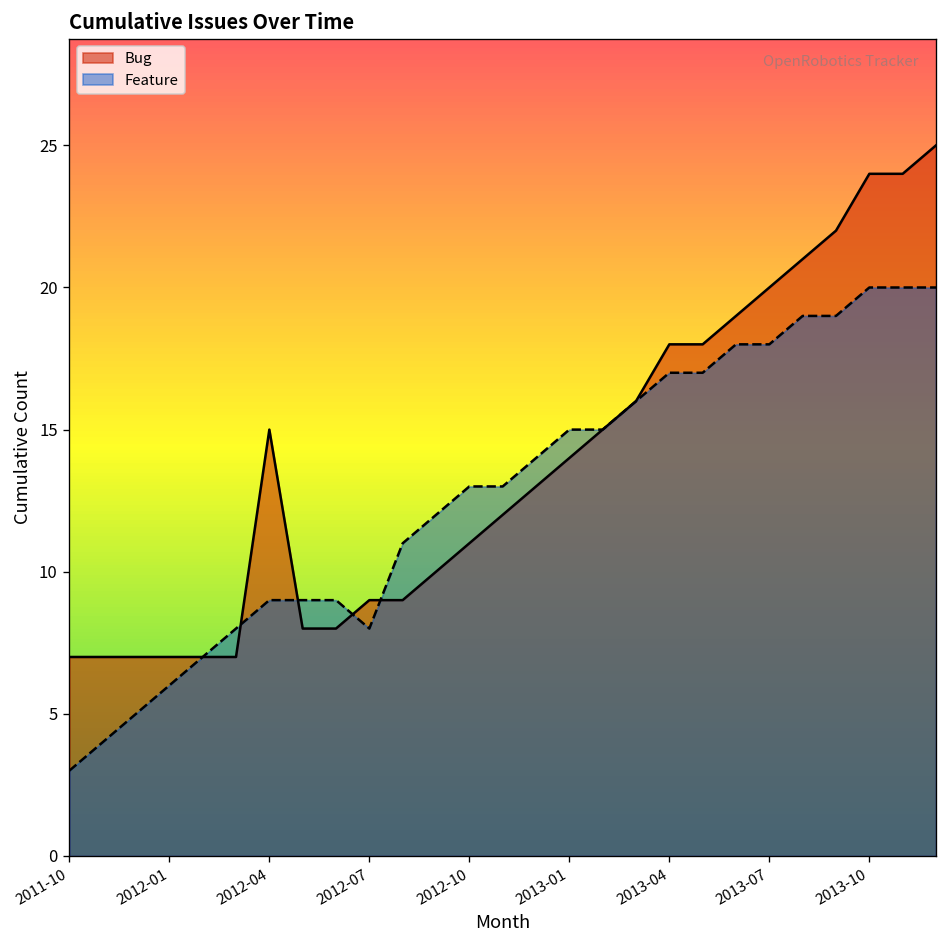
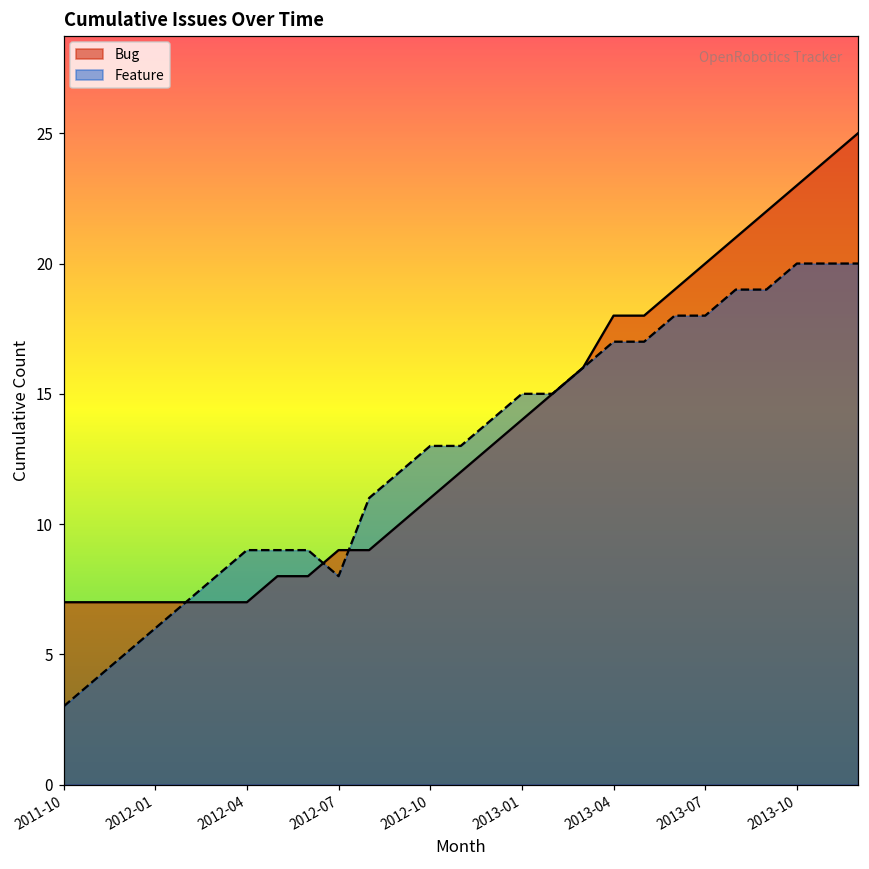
Bug, 2012-04: 15 -> 7
Bug, 2013-10: 24 -> 23
